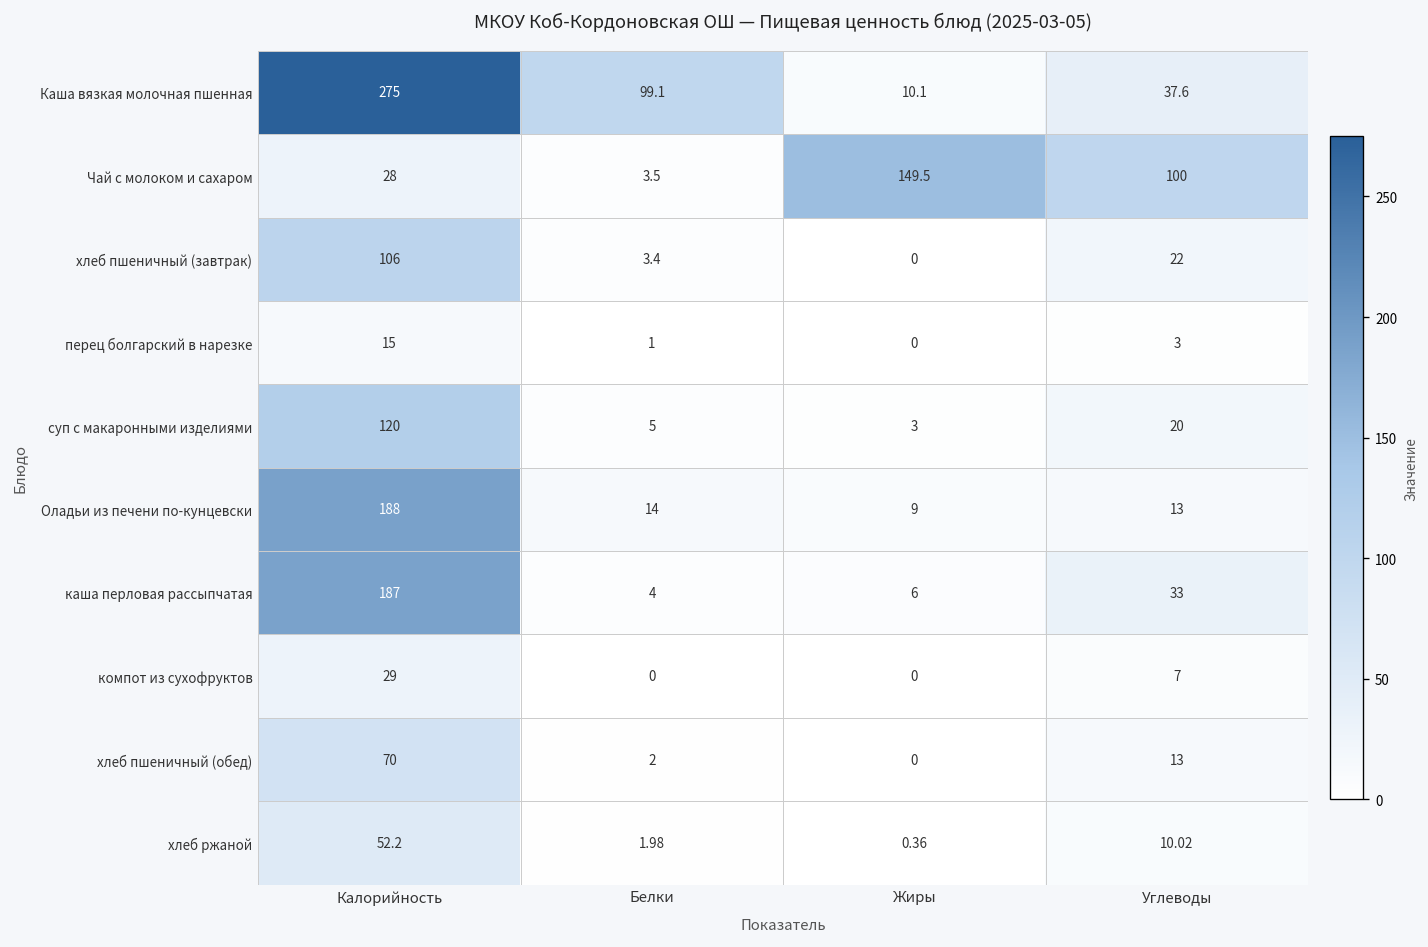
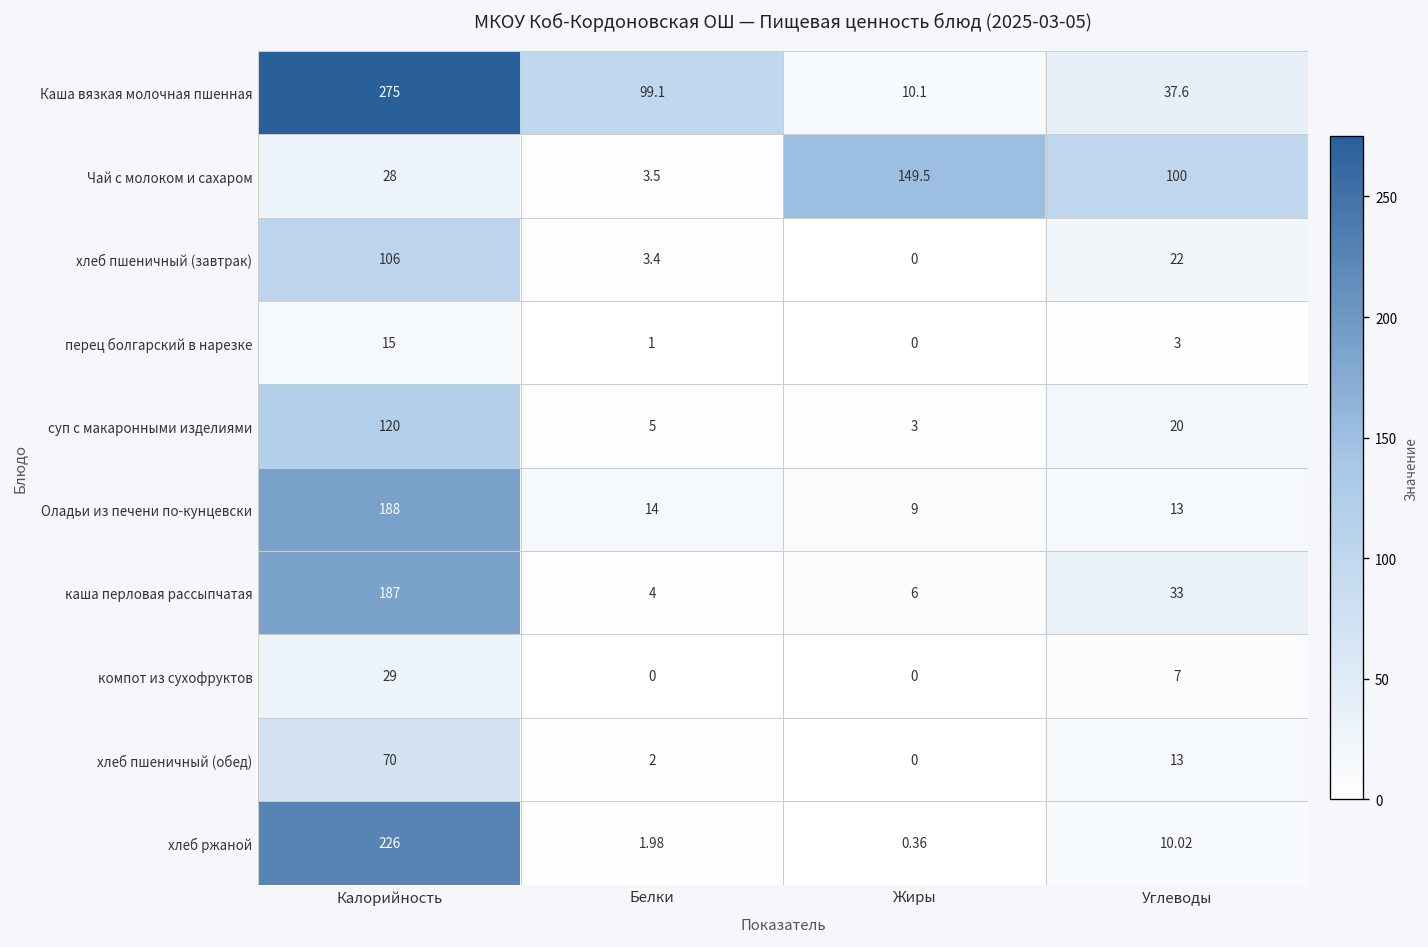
хлеб ржаной, Калорийность: 52.2 -> 226
